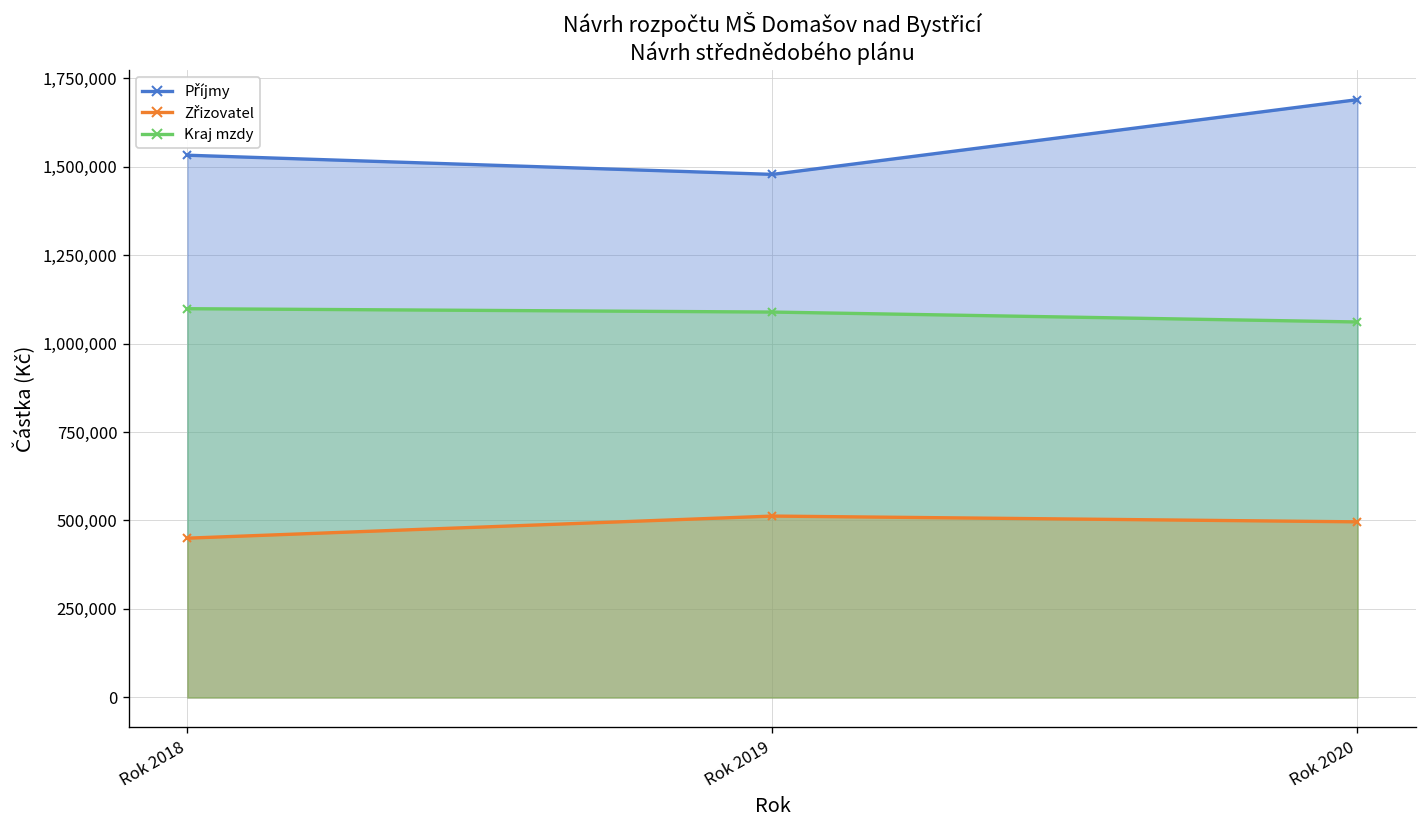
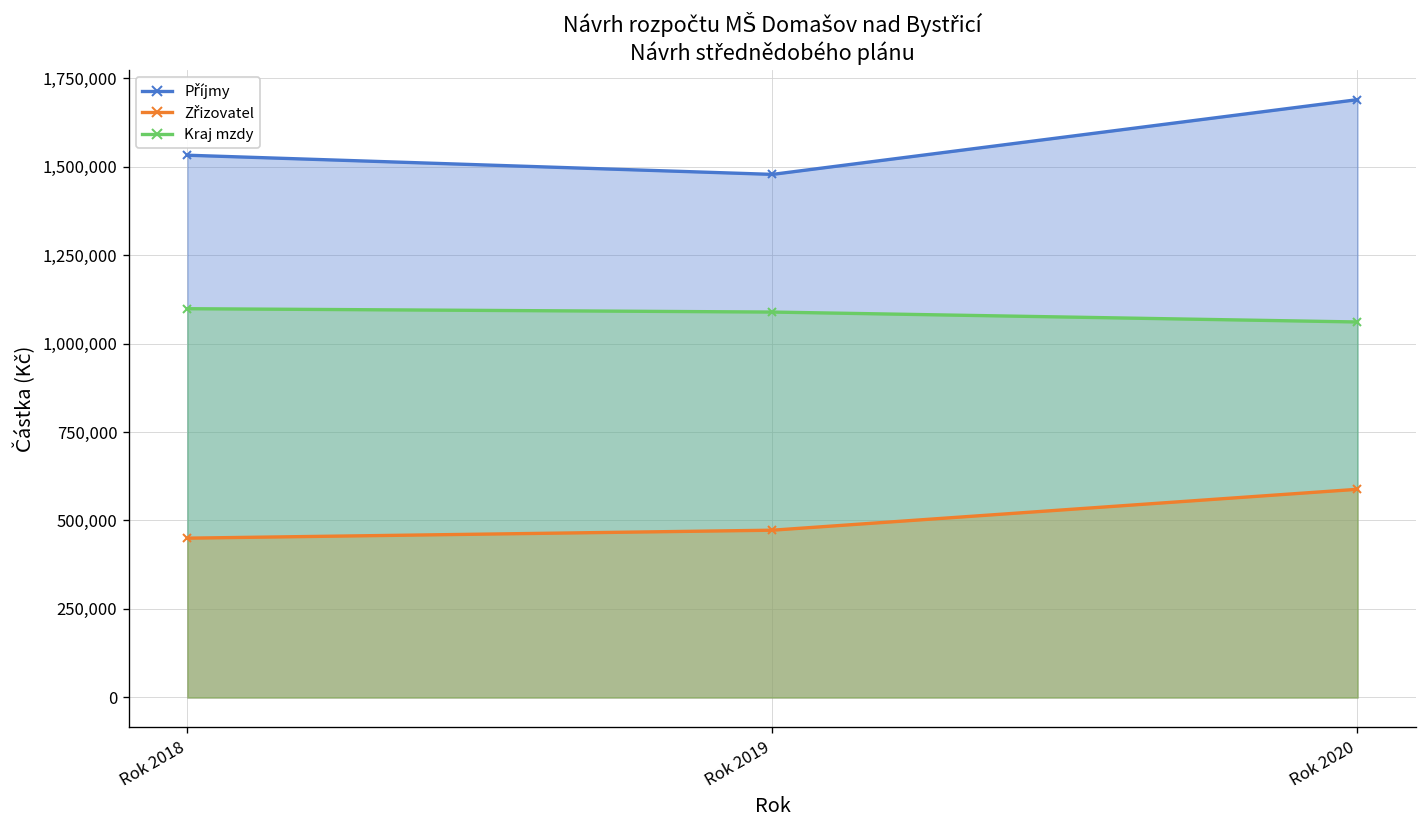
Zřizovatel, Rok 2019: 510,000 -> 470,000
Zřizovatel, Rok 2020: 500,000 -> 590,000
